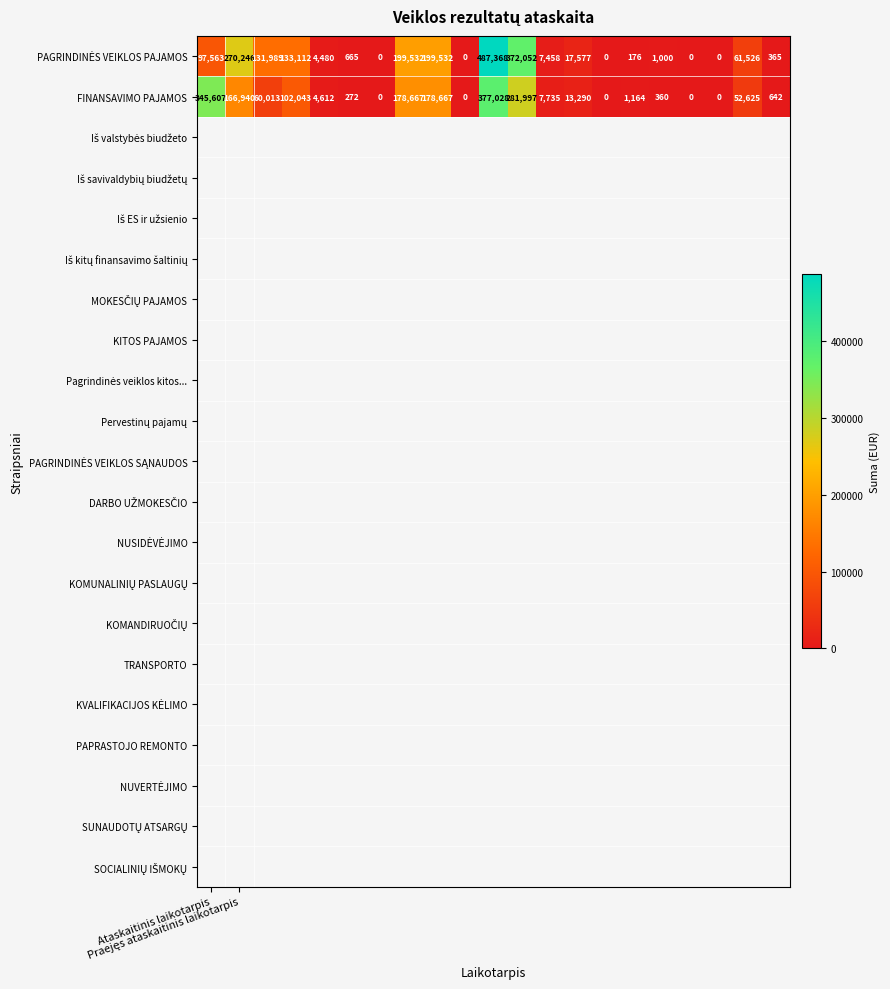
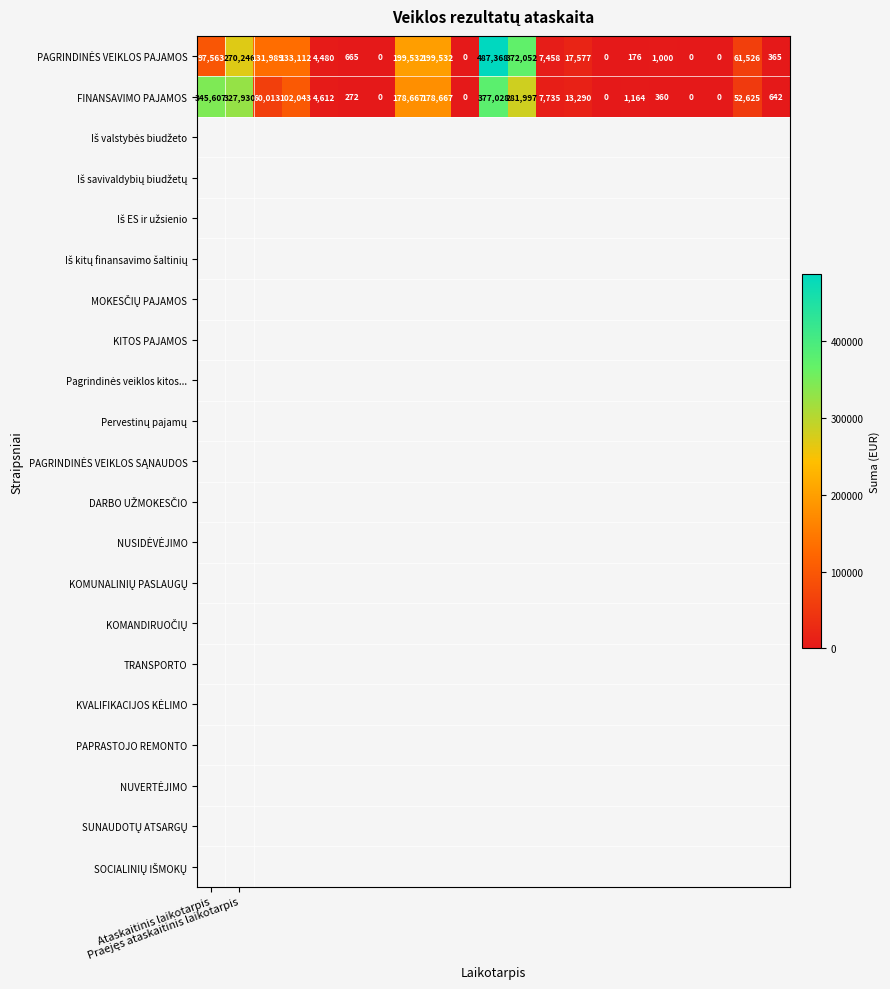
FINANSAVIMO PAJAMOS, Praejęs ataskaitinis laikotarpis: 166,940 -> 327,930
